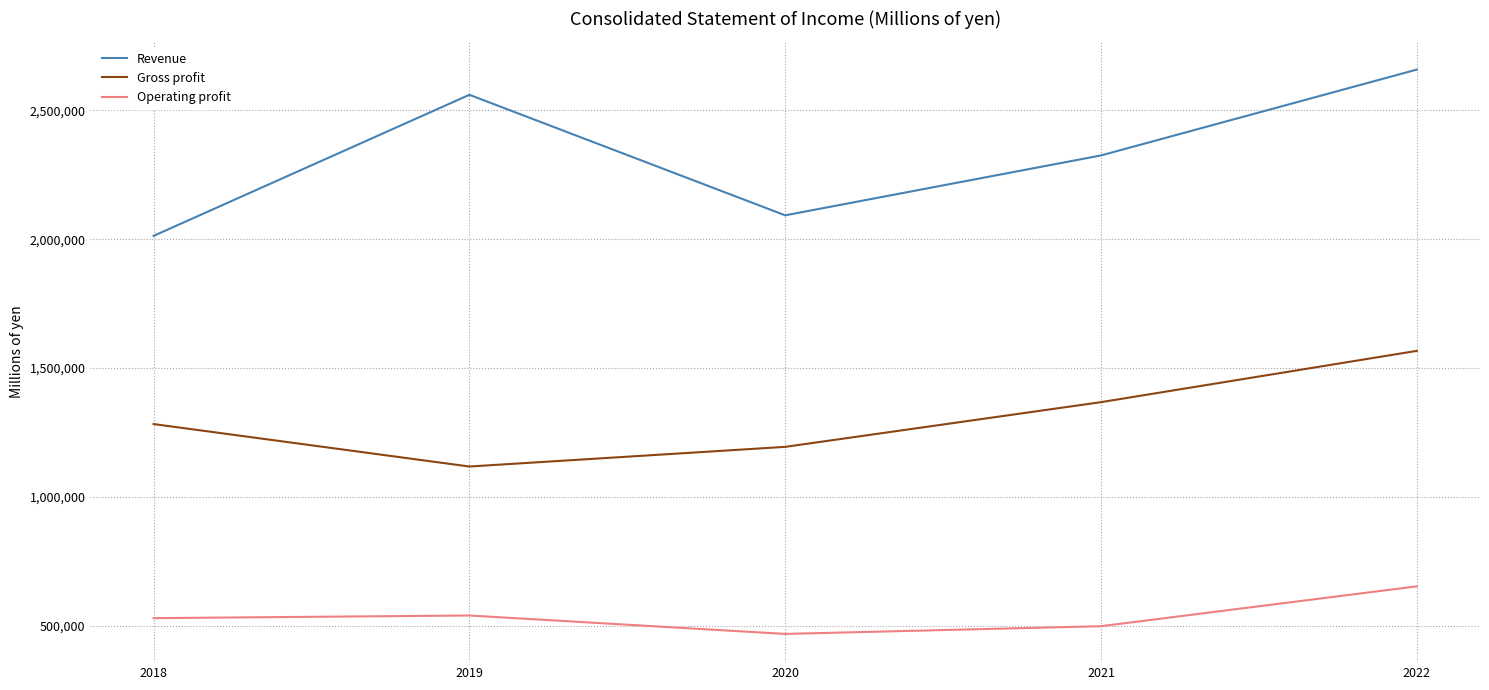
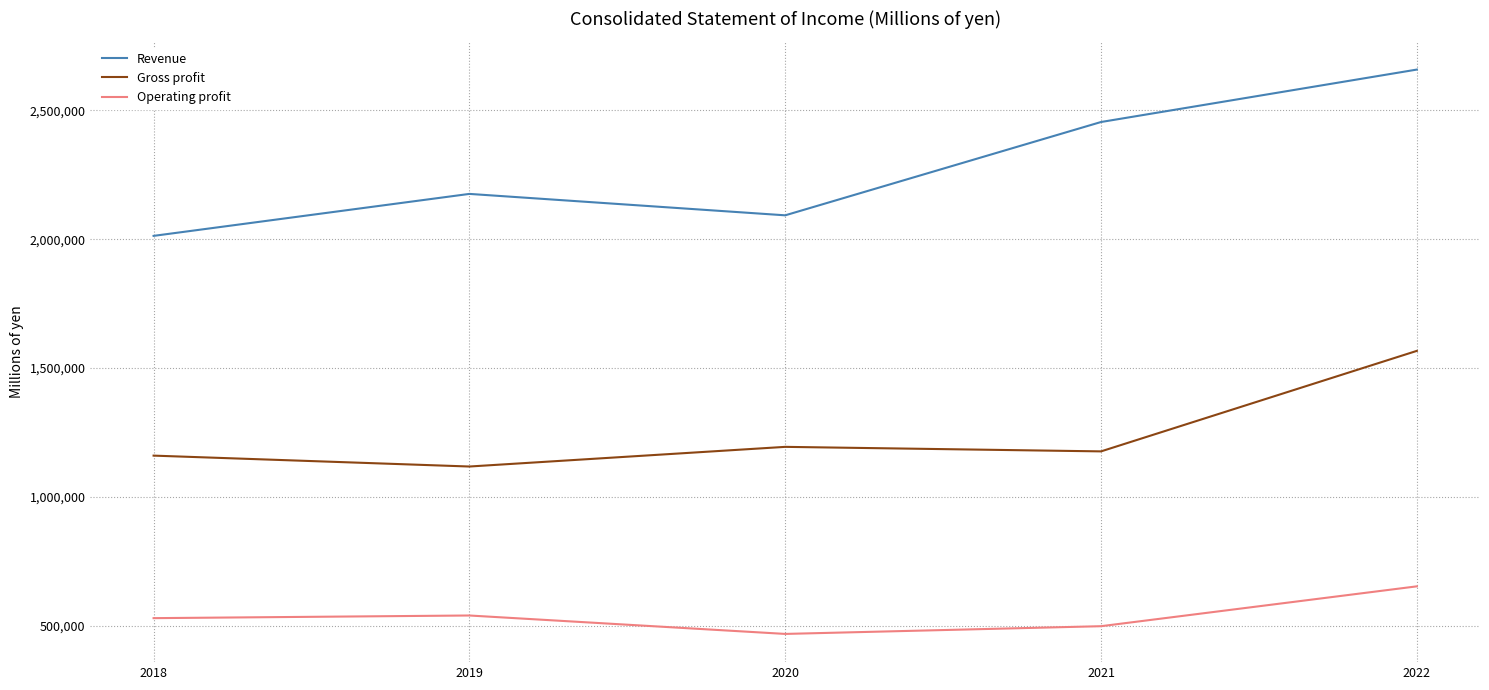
Gross profit, 2018: 1,280,000 -> 1,160,000
Revenue, 2019: 2,560,000 -> 2,180,000
Revenue, 2021: 2,320,000 -> 2,450,000
Gross profit, 2021: 1,370,000 -> 1,180,000
